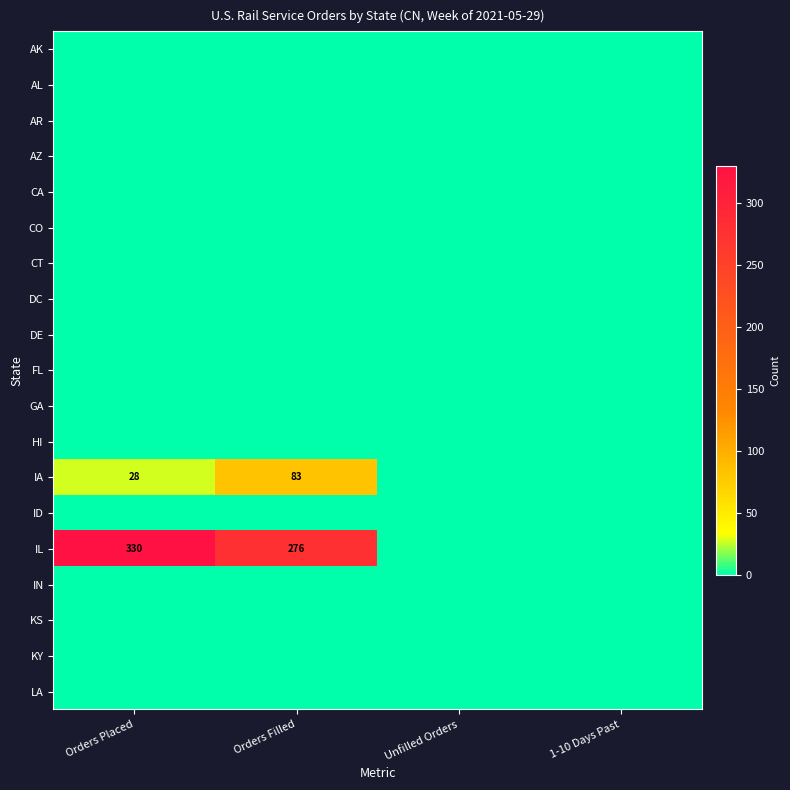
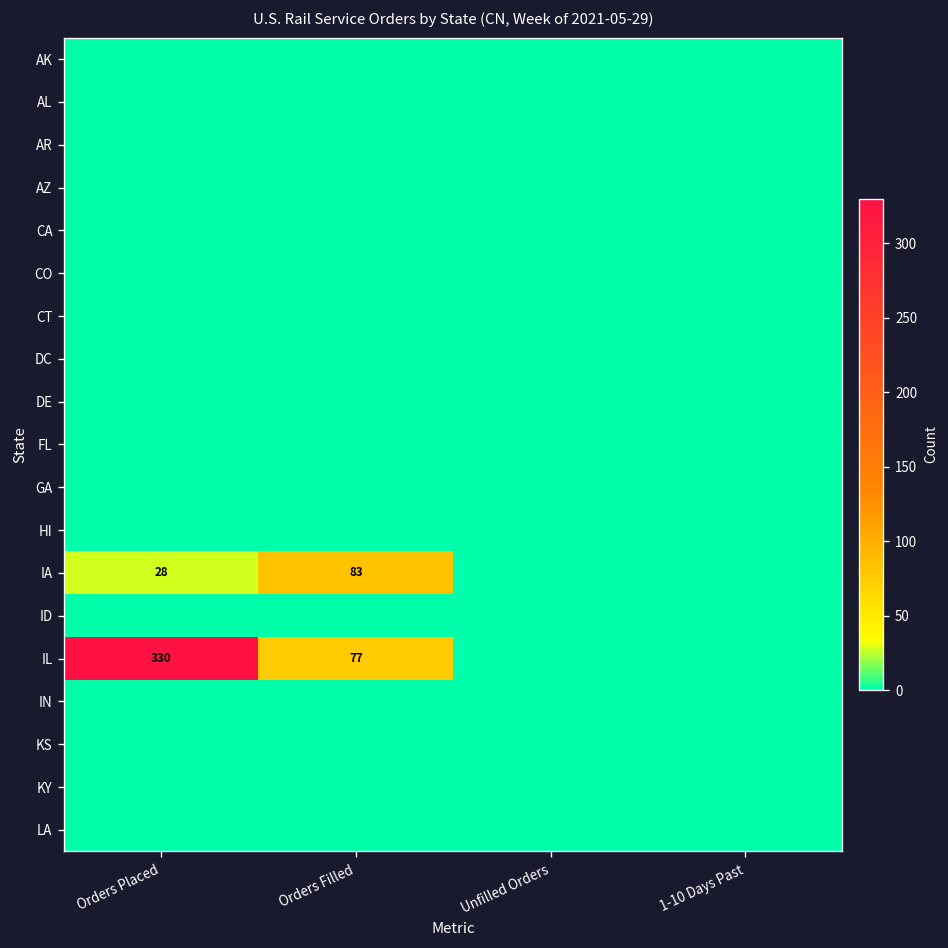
IL, Orders Filled: 276 -> 77
